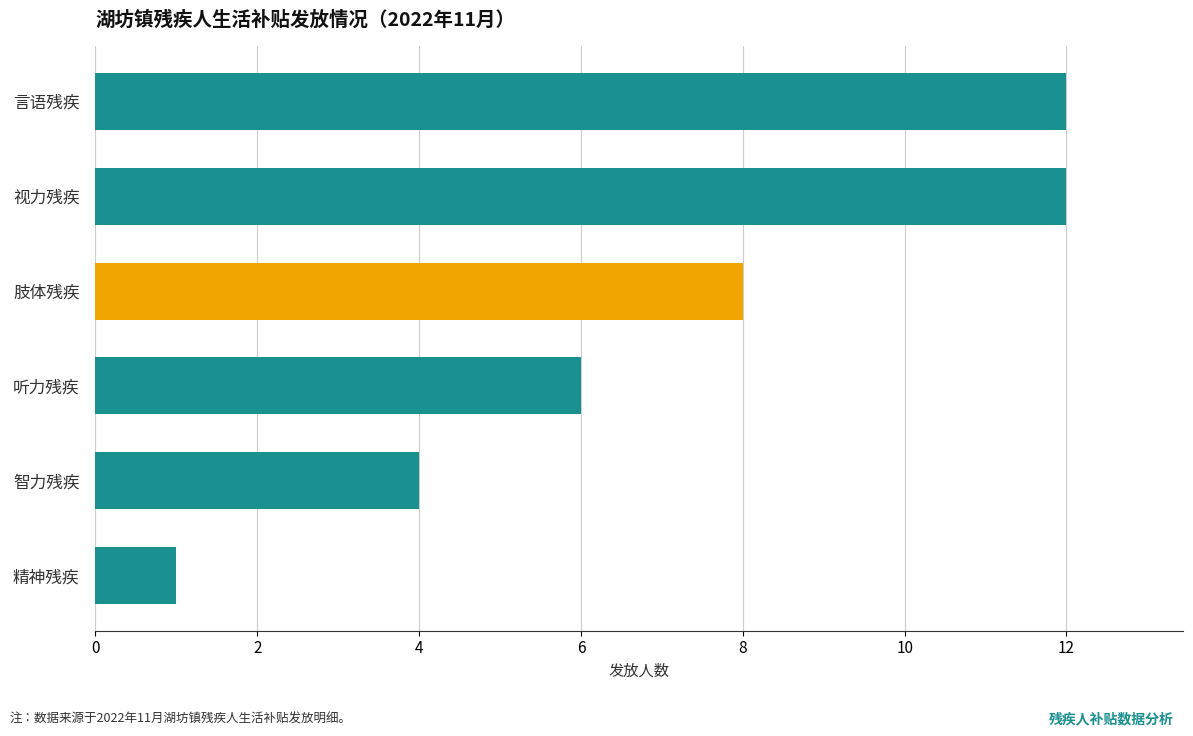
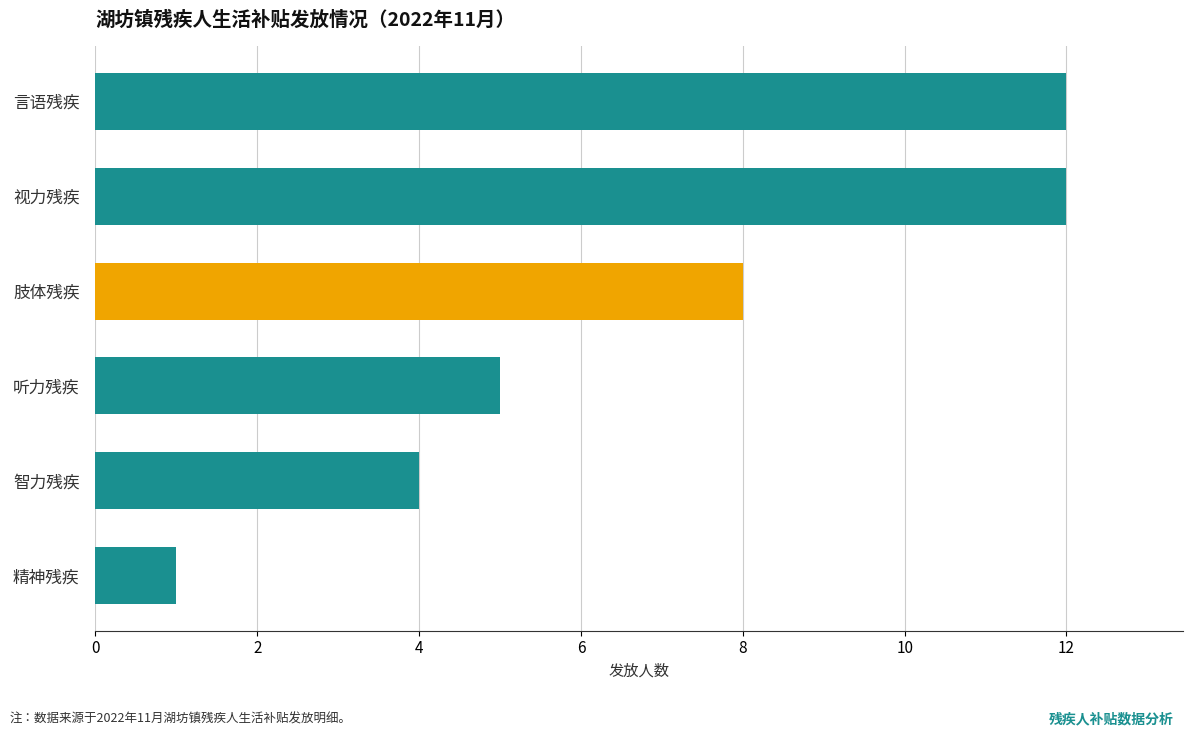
听力残疾: 6 -> 5
